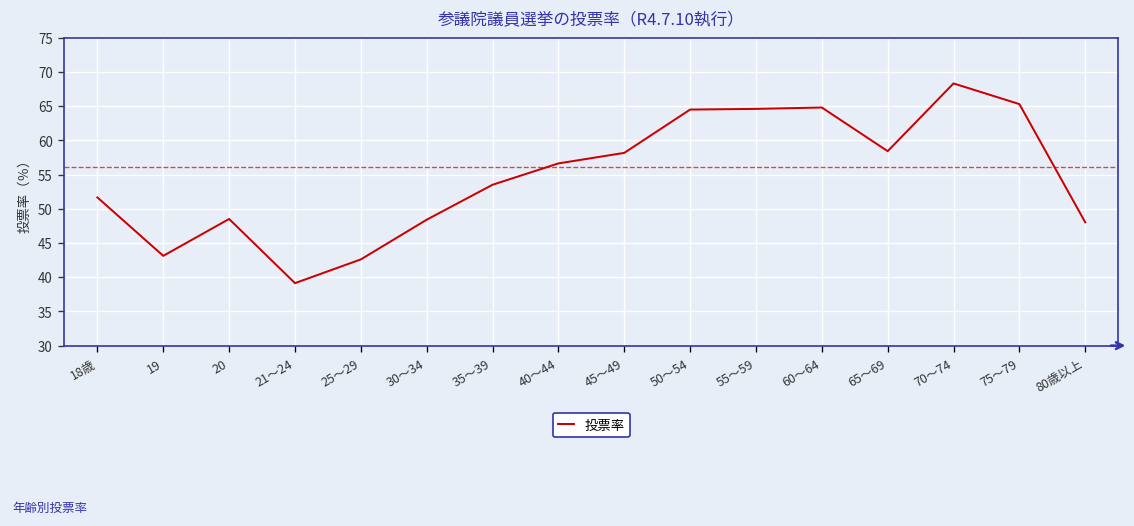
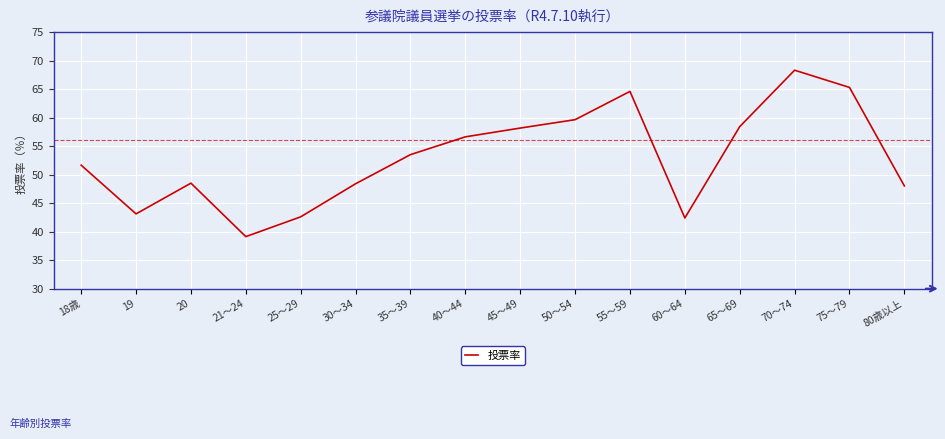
50～54: 65 -> 60
60～64: 65 -> 42
